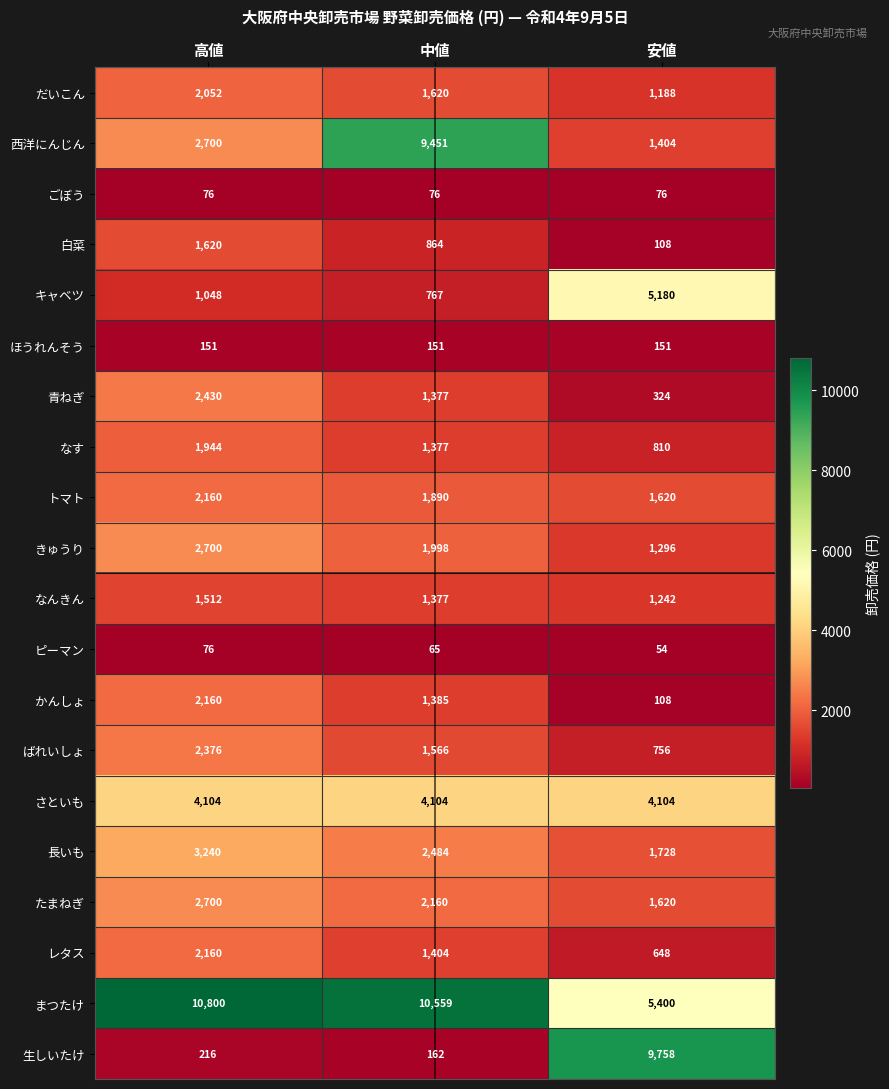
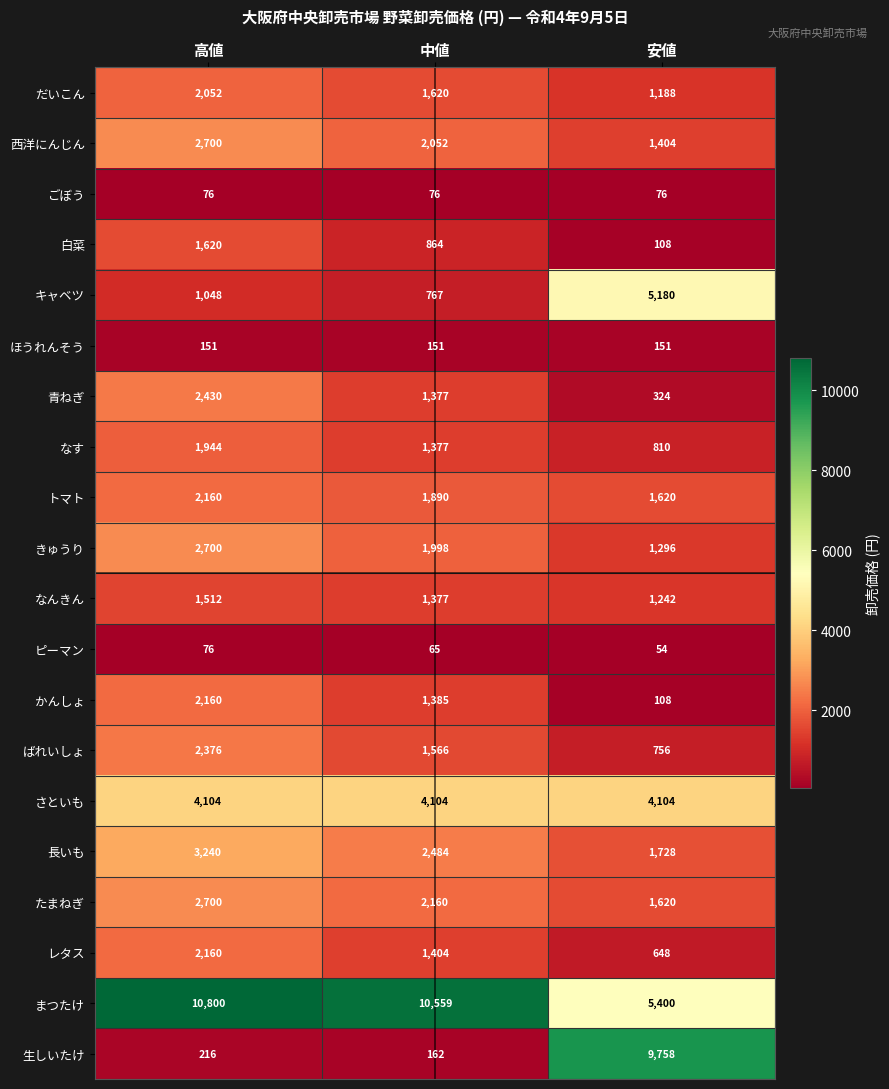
西洋にんじん, 中値: 9,451 -> 2,052
